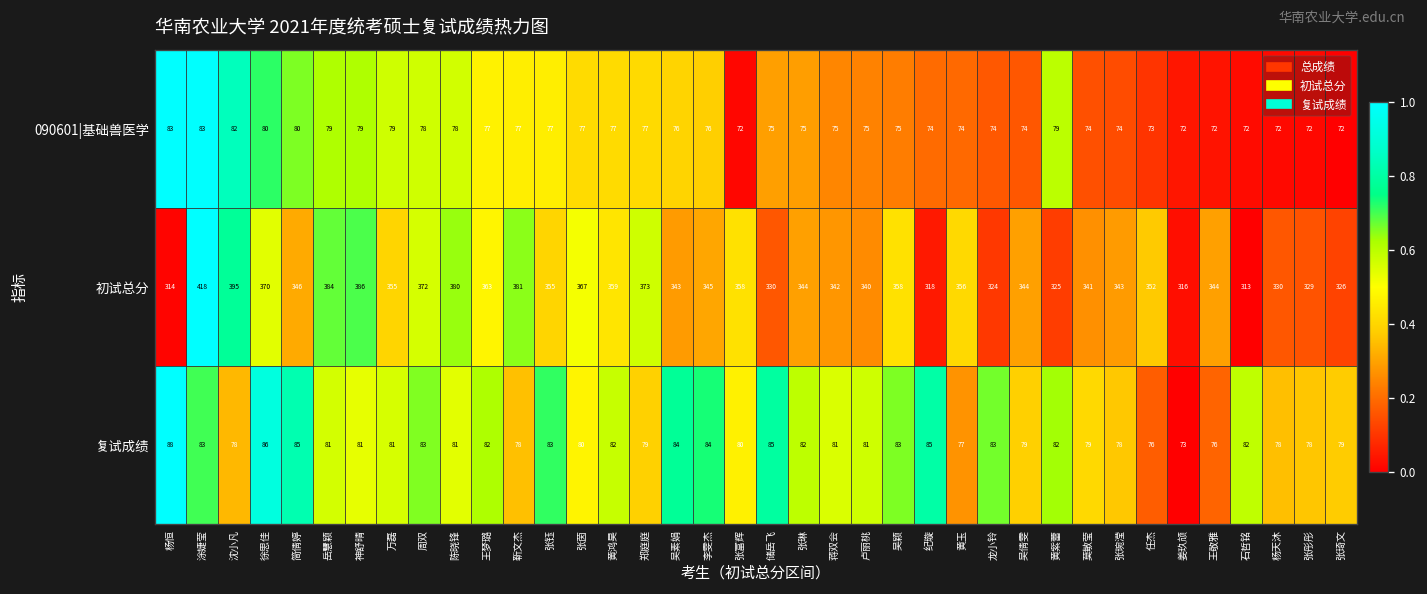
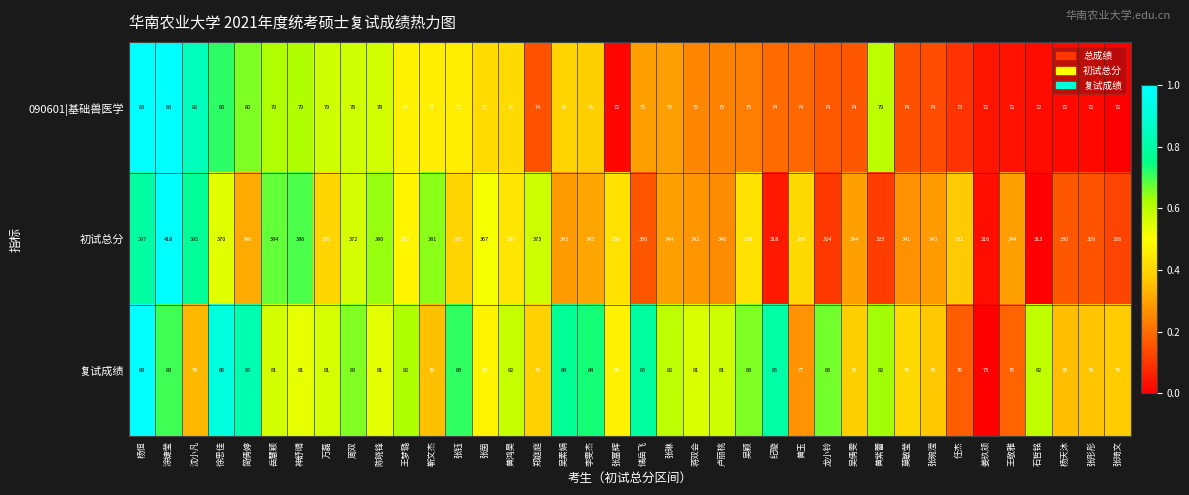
090601|基础兽医学, 郑庭庭: 77 -> 74
初试总分, 杨恒: 314 -> 397
